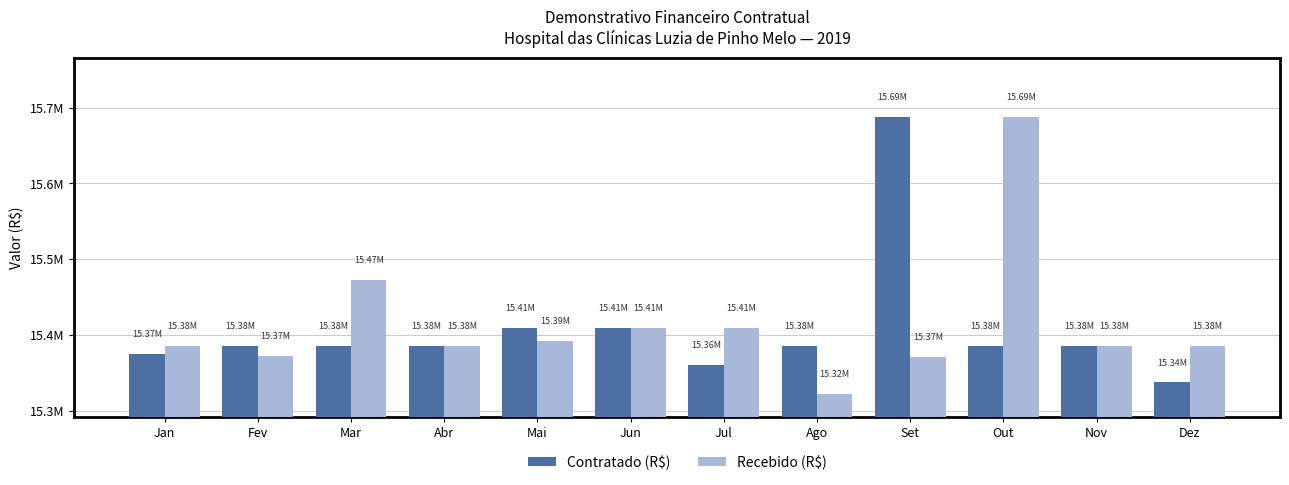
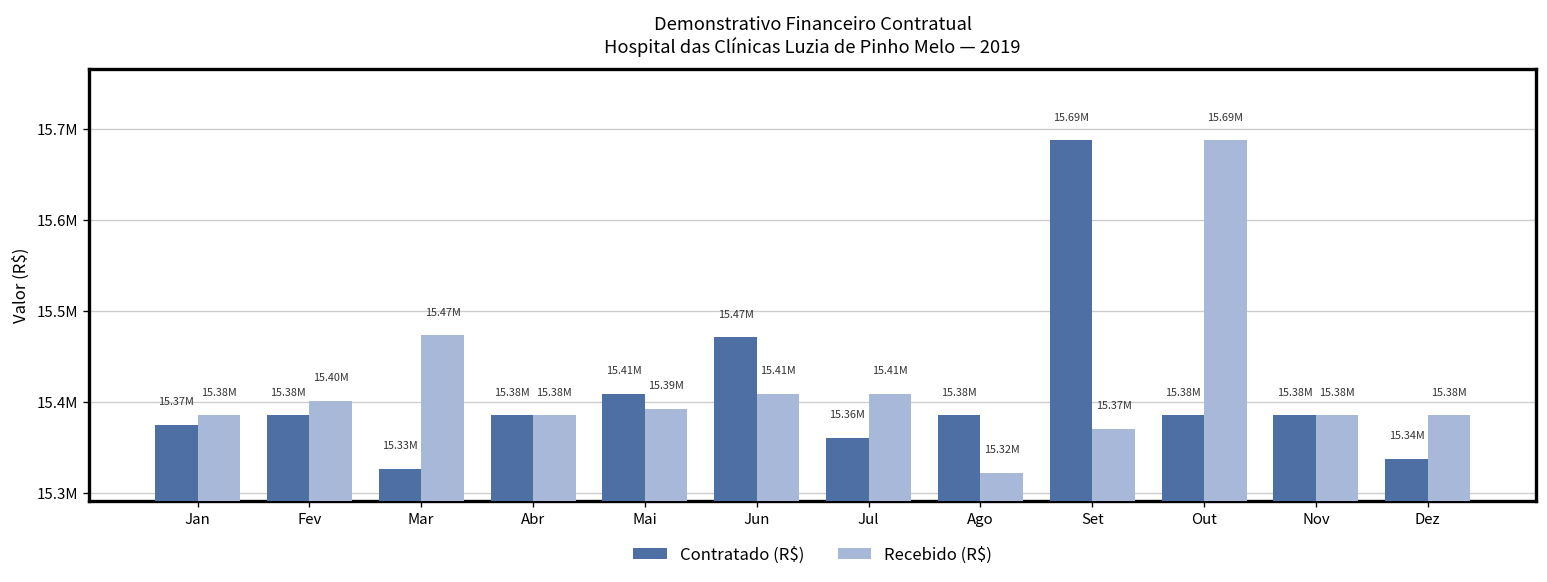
Recebido (R$), Fev: 15.37M -> 15.40M
Contratado (R$), Mar: 15.38M -> 15.33M
Contratado (R$), Jun: 15.41M -> 15.47M
